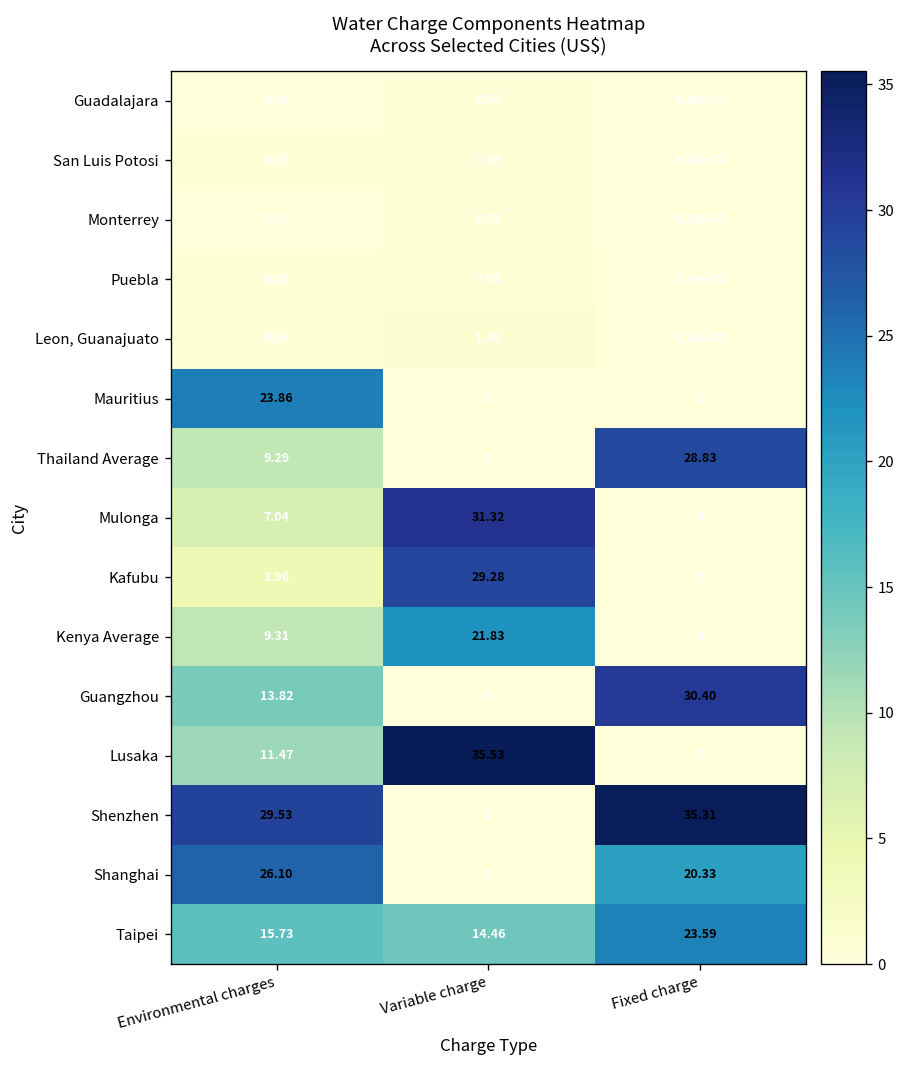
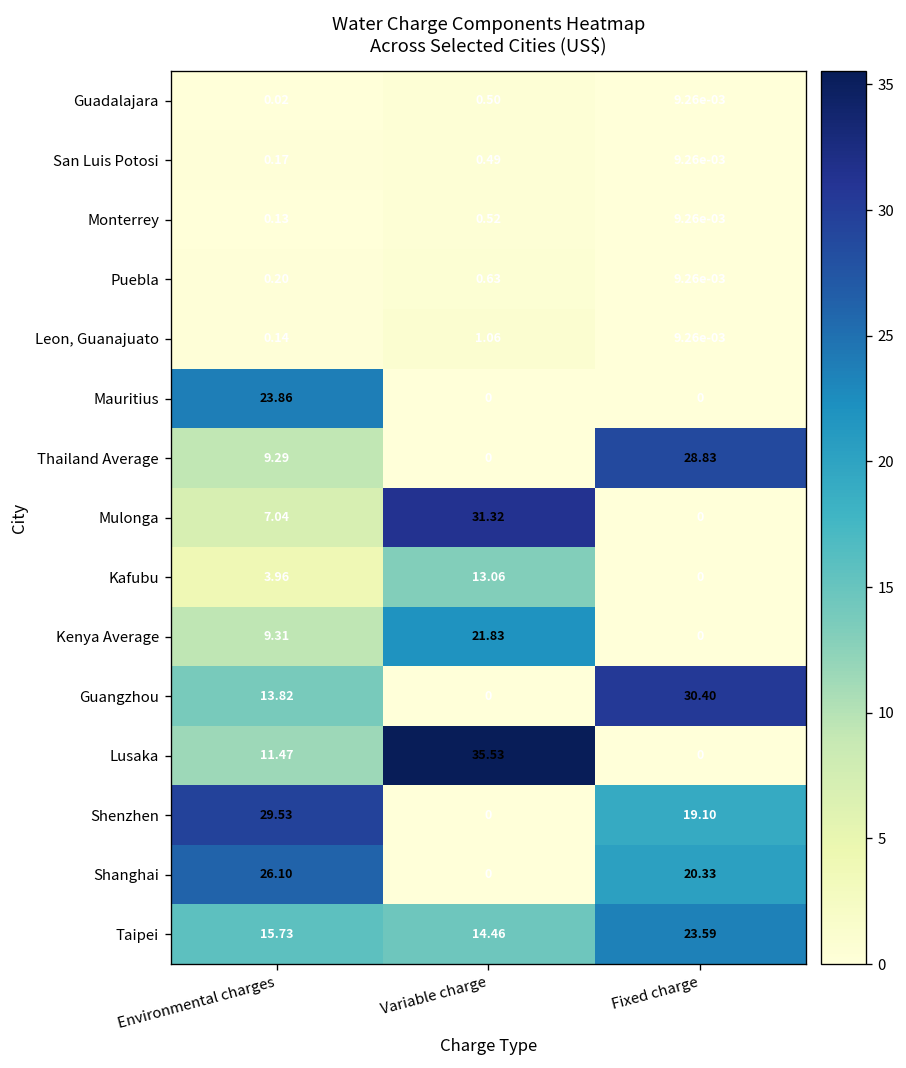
Kafubu, Variable charge: 29.28 -> 13.06
Shenzhen, Fixed charge: 35.31 -> 19.10
